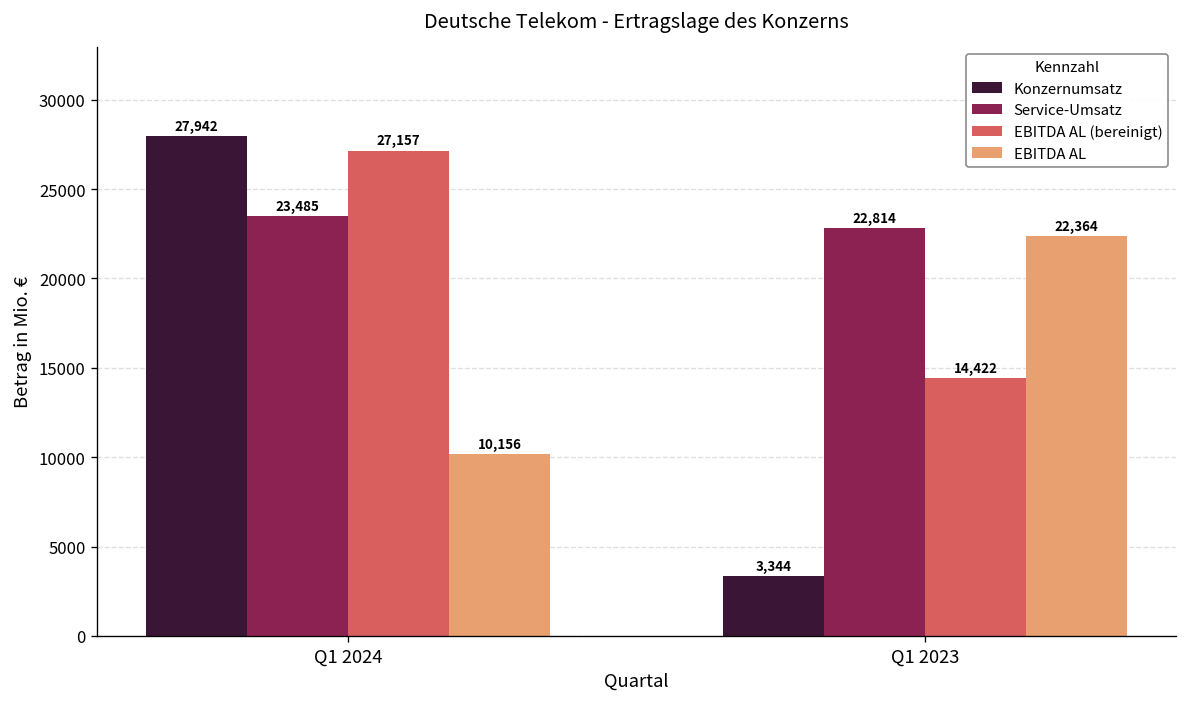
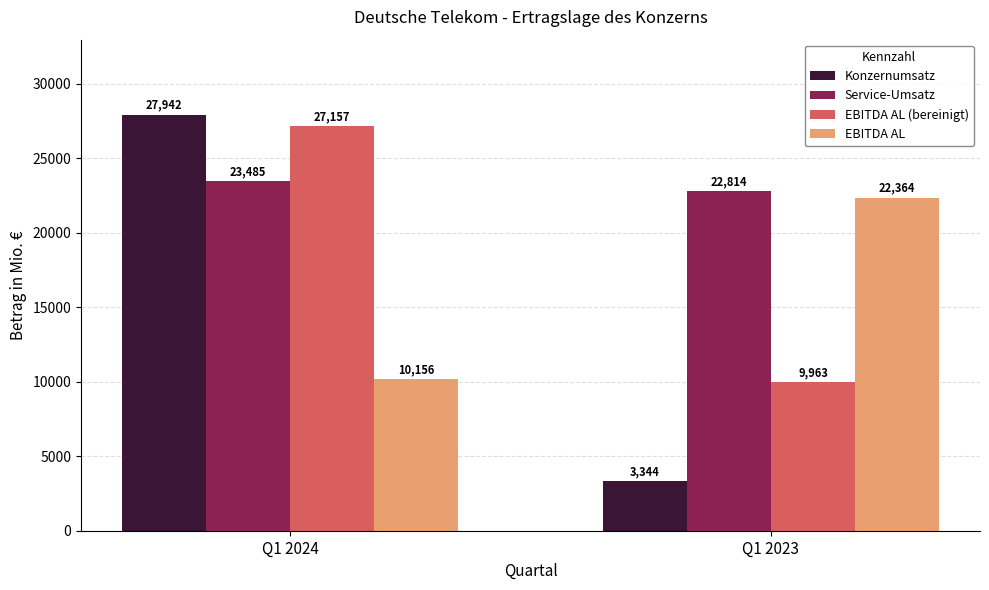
EBITDA AL (bereinigt), Q1 2023: 14,422 -> 9,963
